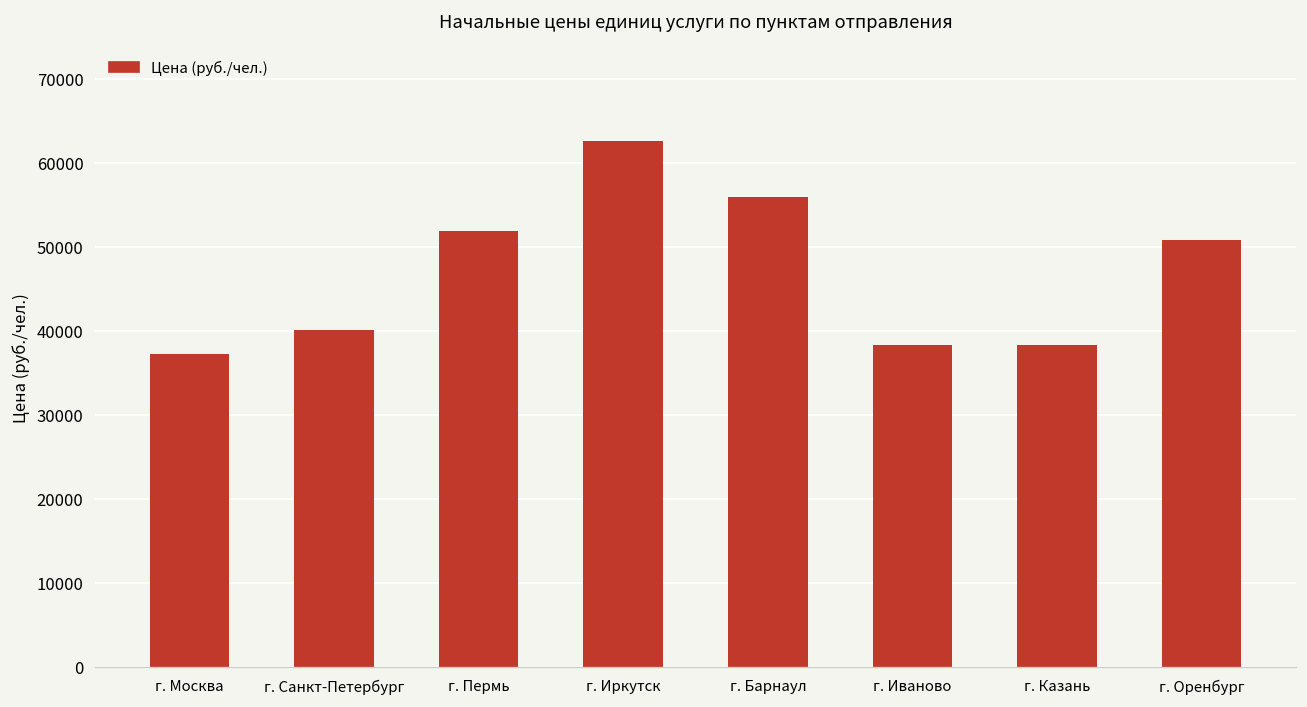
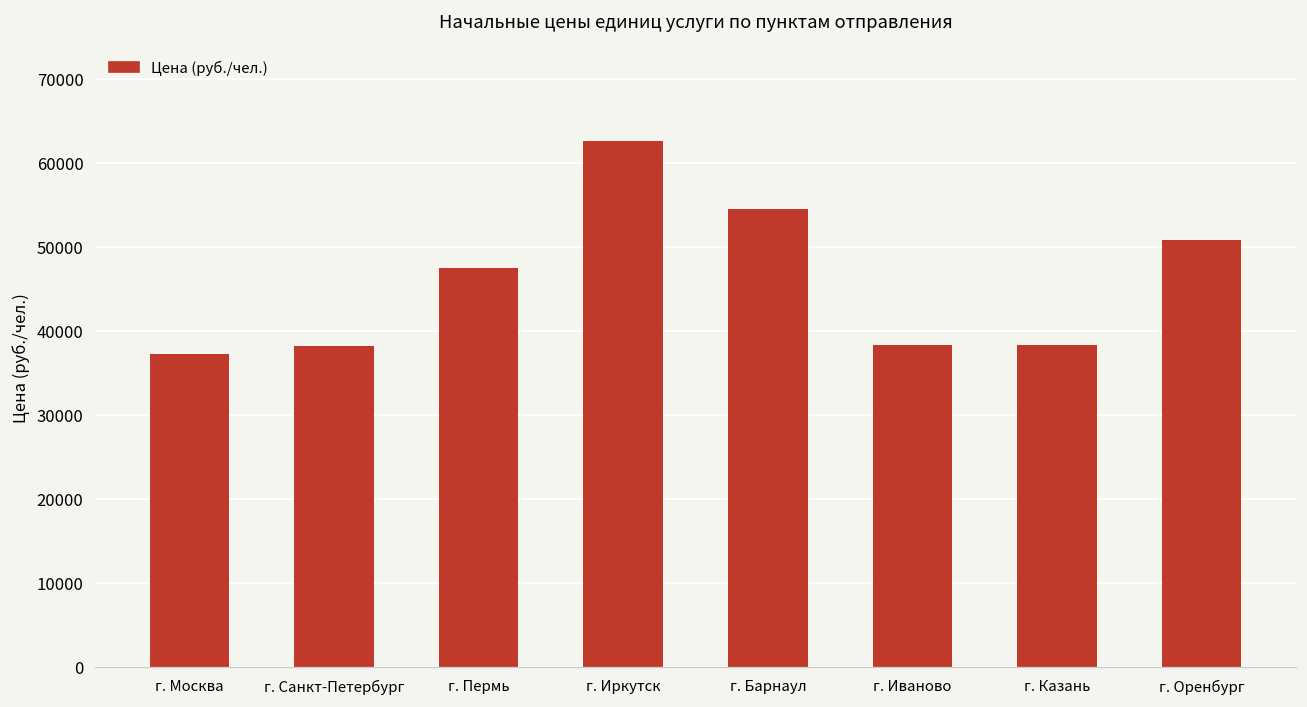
г. Санкт-Петербург: 40000 -> 38000
г. Пермь: 52000 -> 48000
г. Барнаул: 56000 -> 54000
